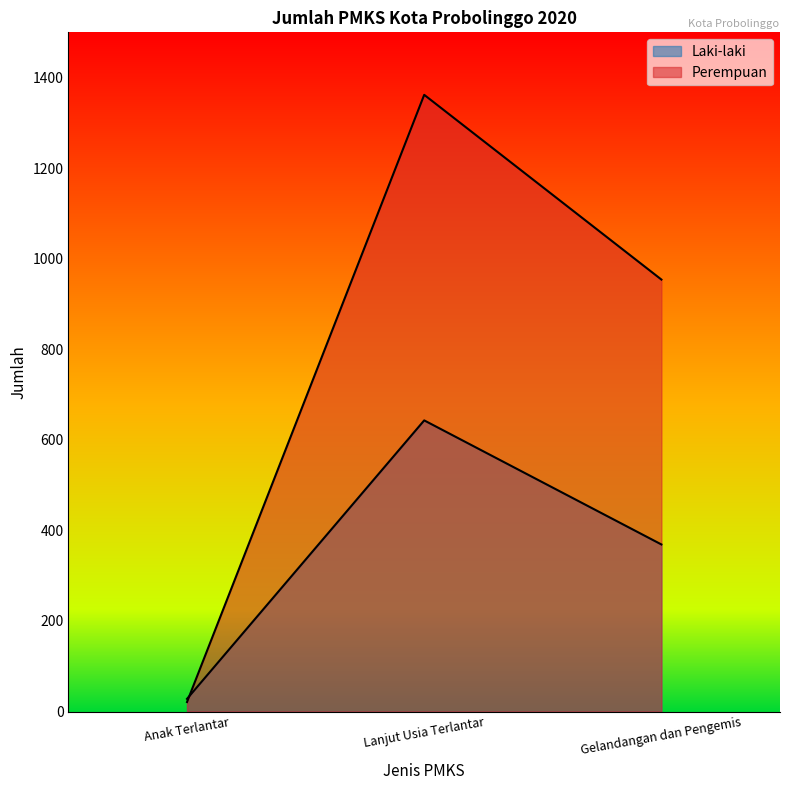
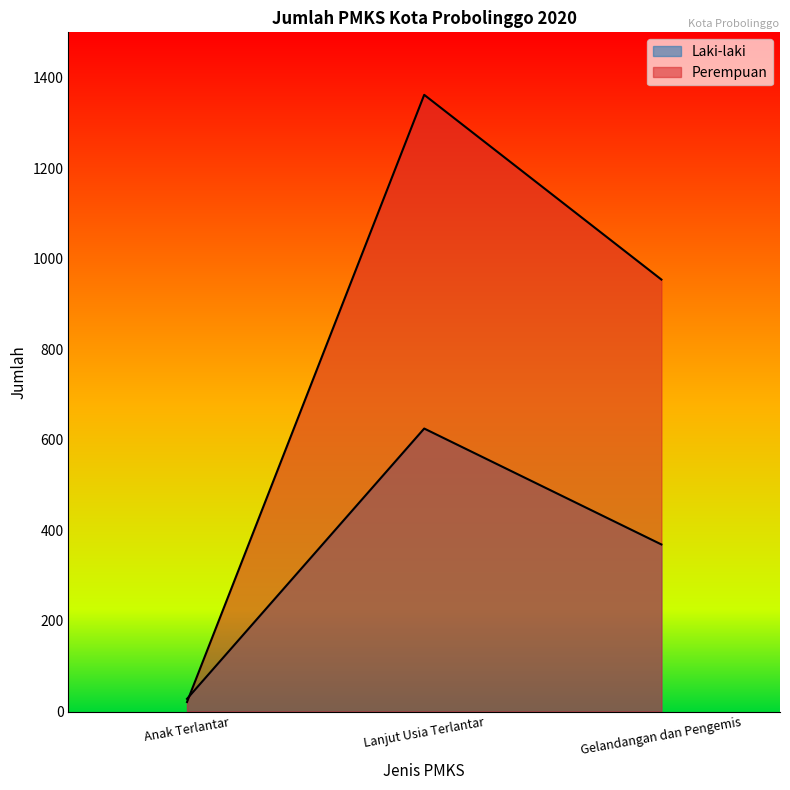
Laki-laki, Lanjut Usia Terlantar: 640 -> 630
